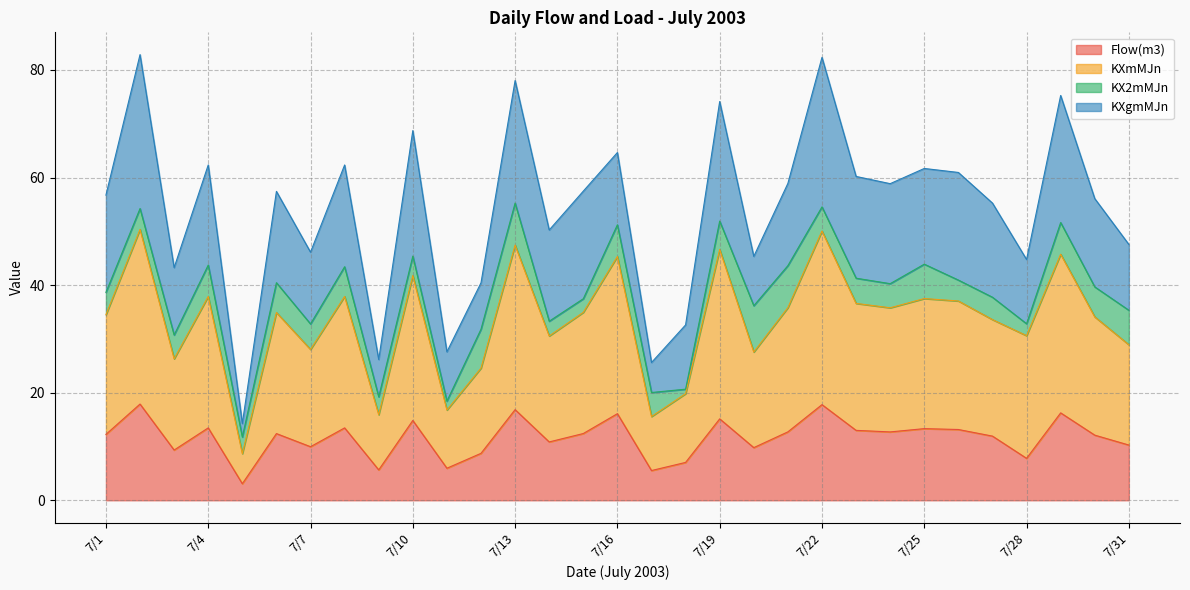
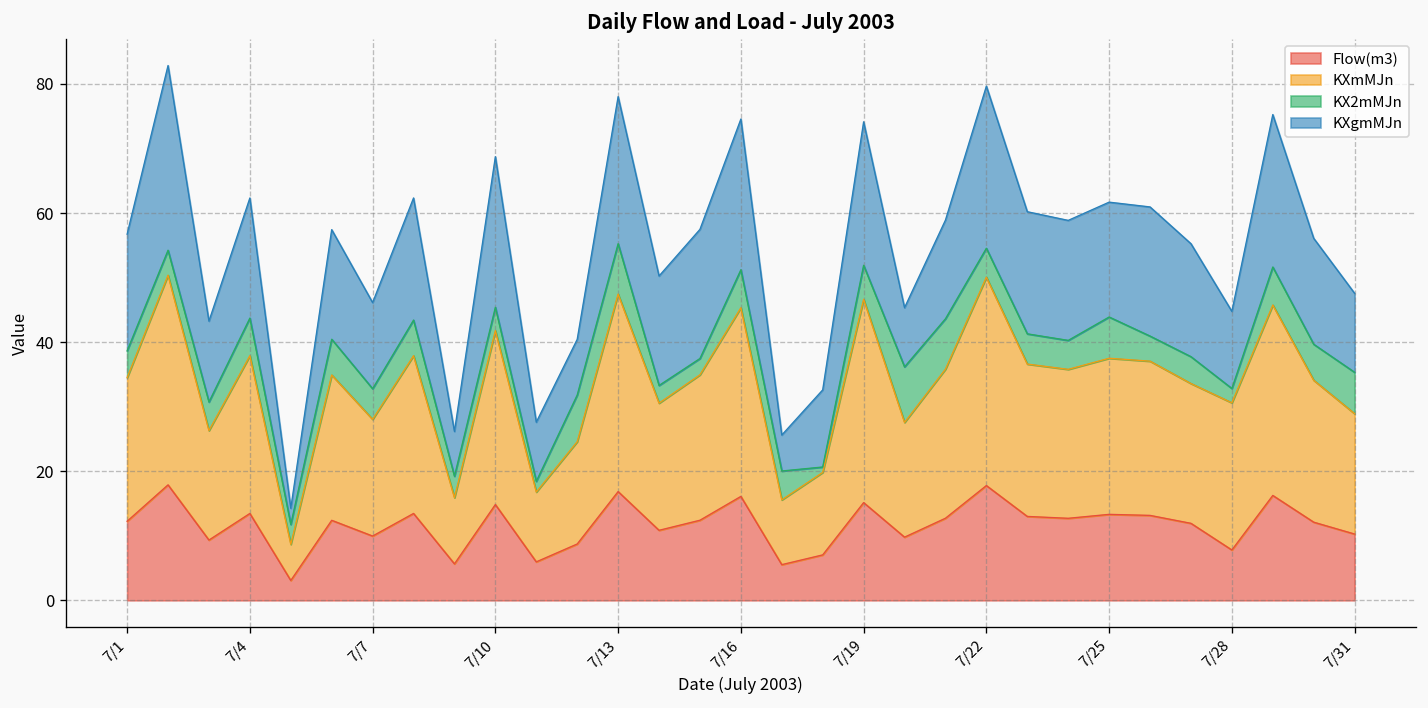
KXgmMJn, 7/16: 13 -> 23
KXgmMJn, 7/22: 28 -> 25
